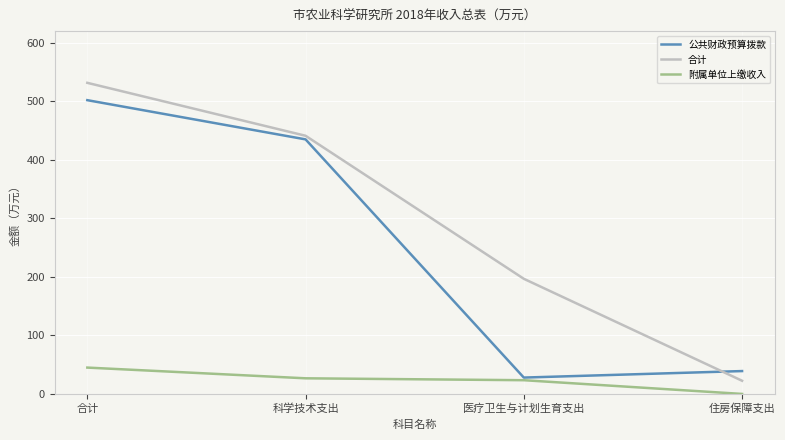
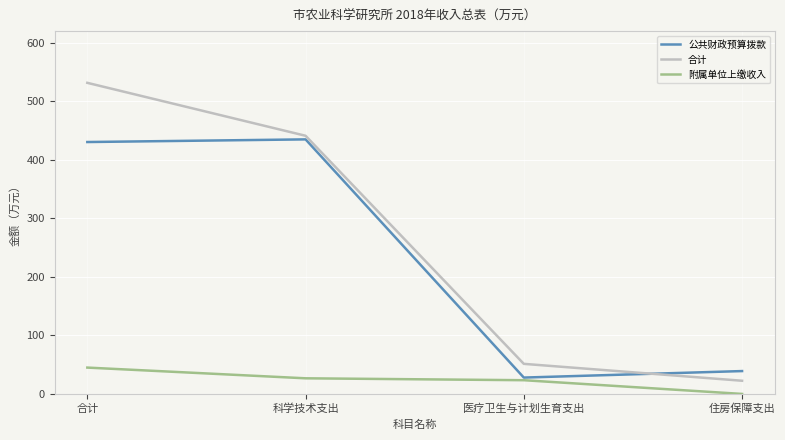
公共财政预算拨款, 合计: 500 -> 430
合计, 医疗卫生与计划生育支出: 200 -> 50
